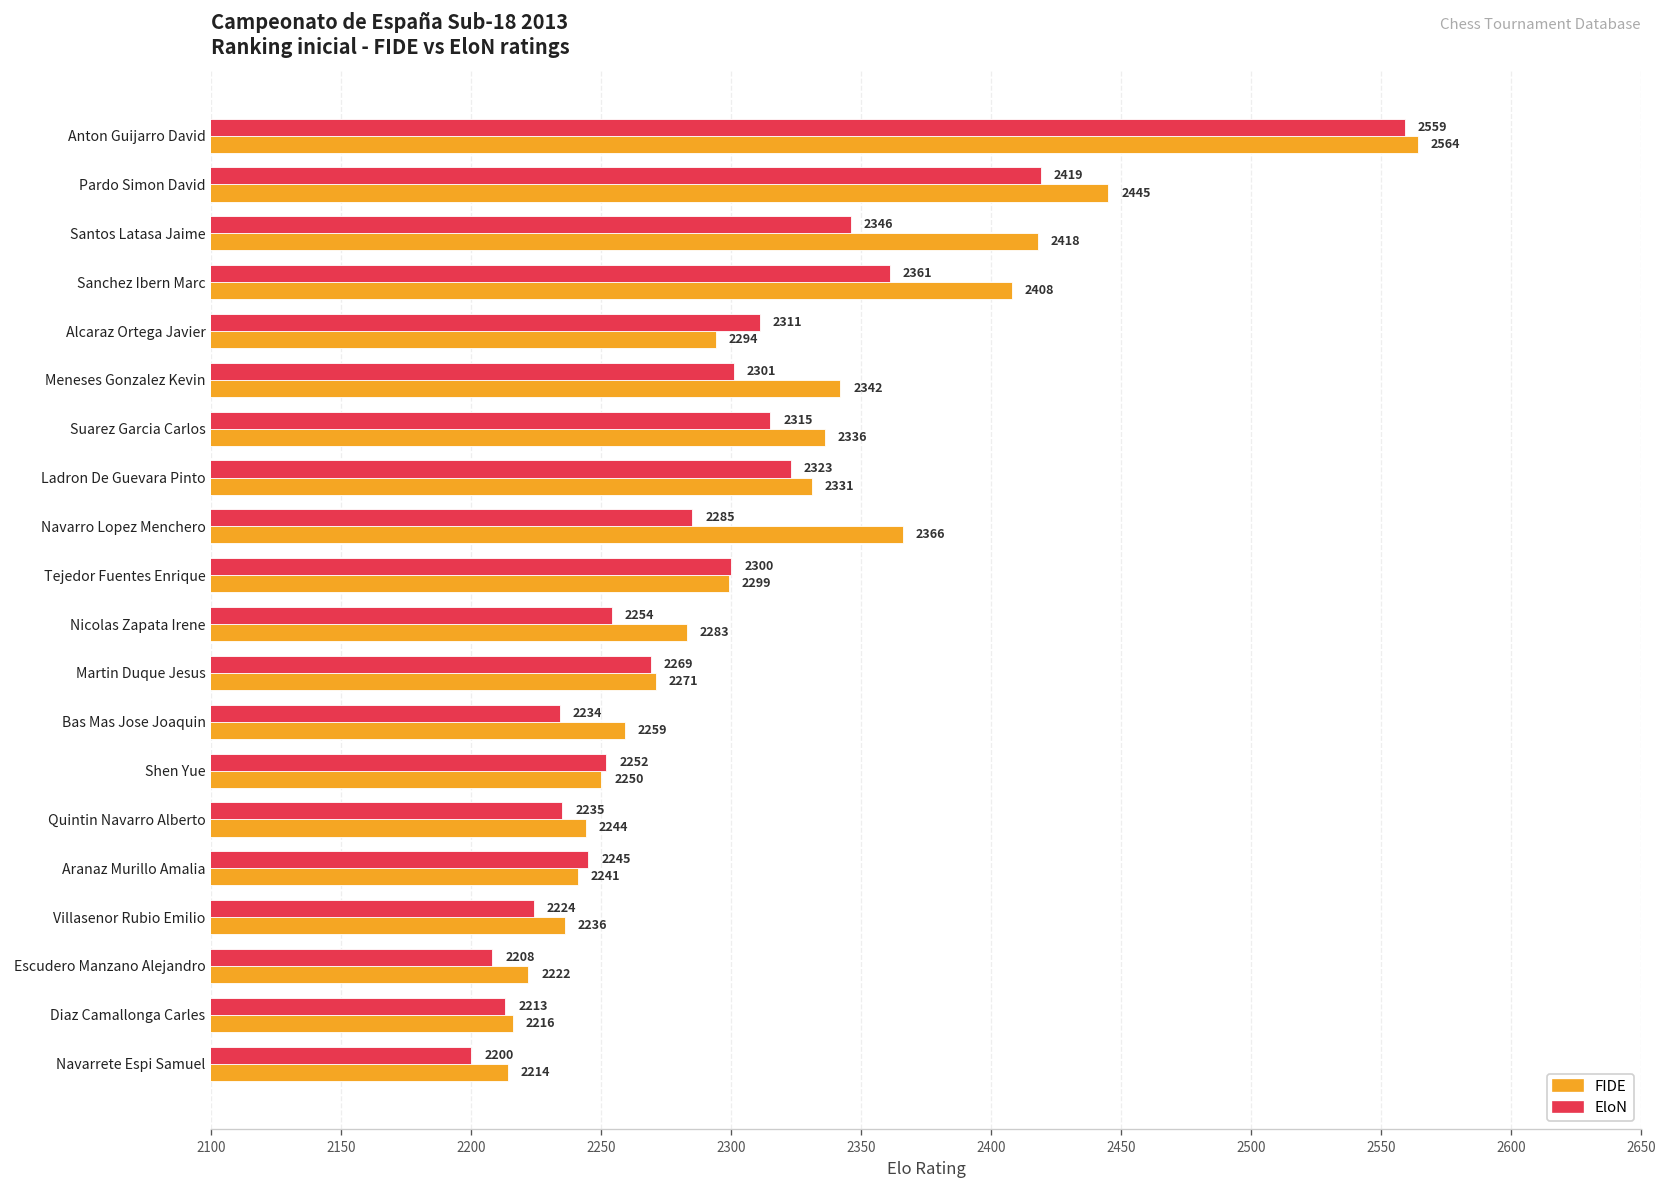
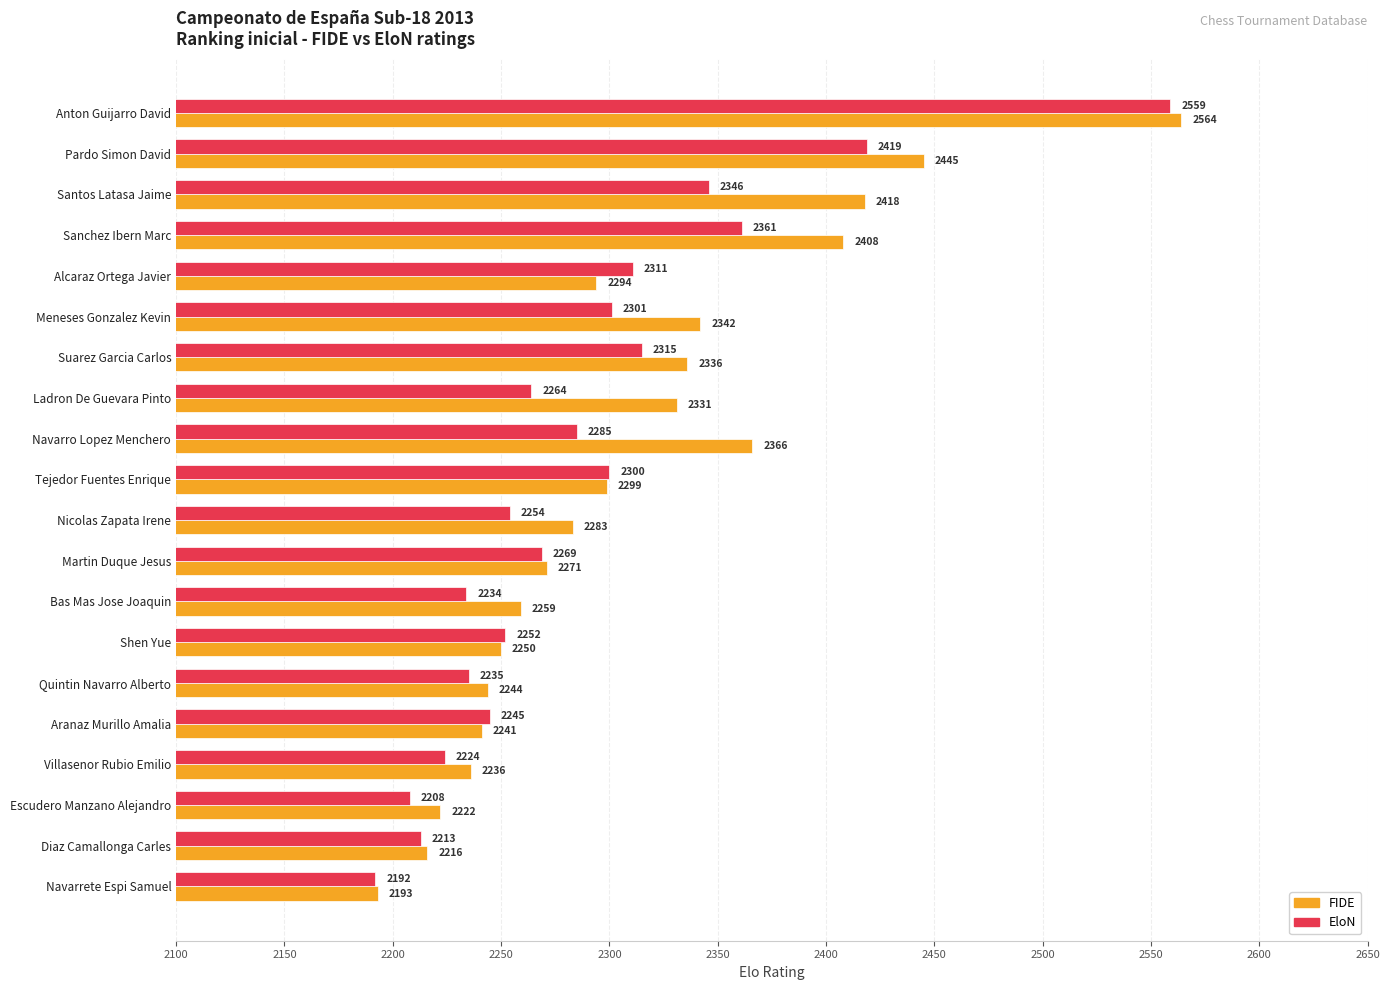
EloN, Ladron De Guevara Pinto: 2323 -> 2264
EloN, Navarrete Espi Samuel: 2200 -> 2192
FIDE, Navarrete Espi Samuel: 2214 -> 2193
